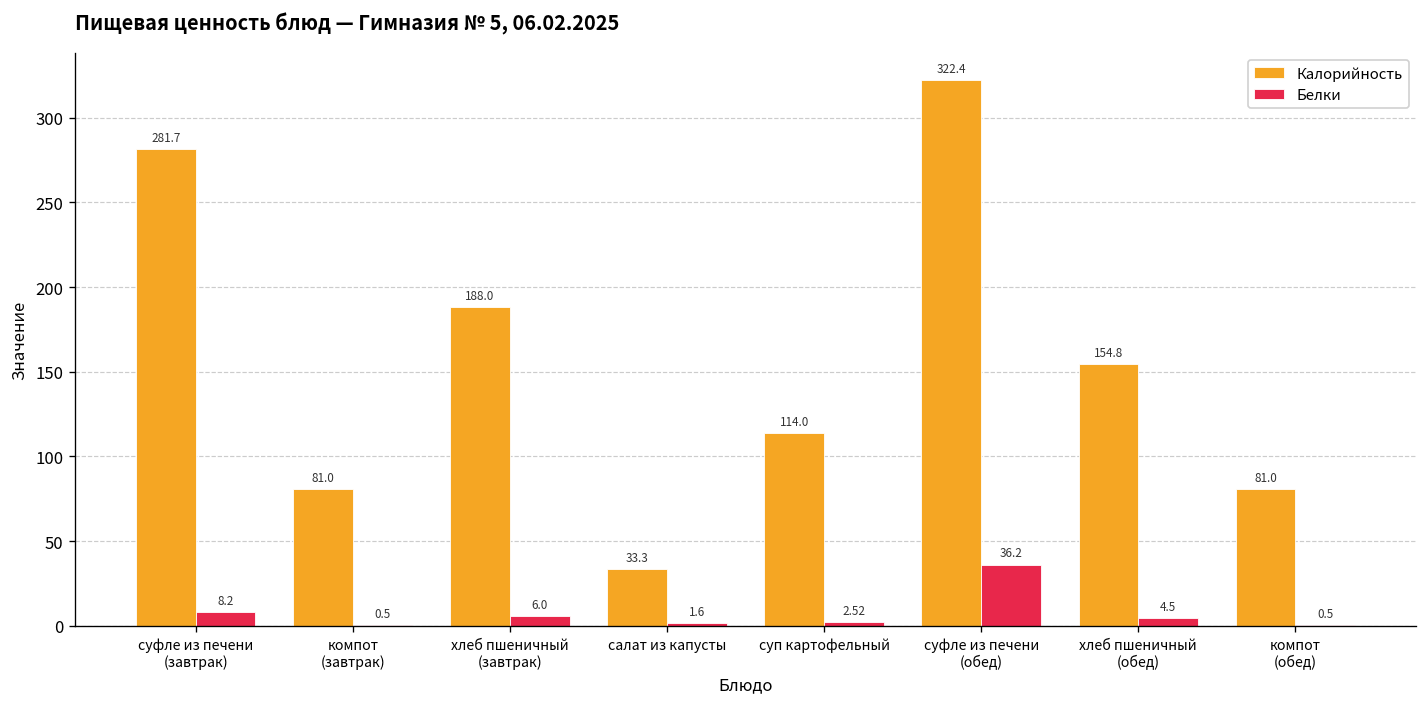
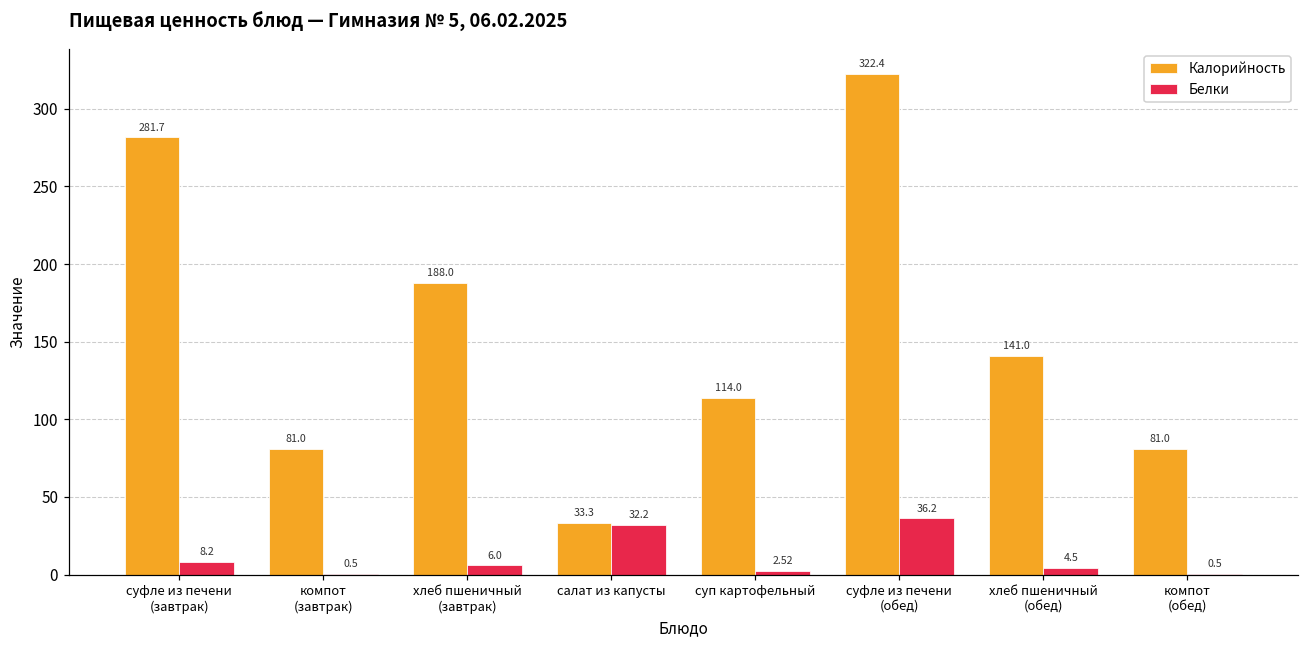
Белки, салат из капусты: 1.6 -> 32.2
Калорийность, хлеб пшеничный (обед): 154.8 -> 141.0
